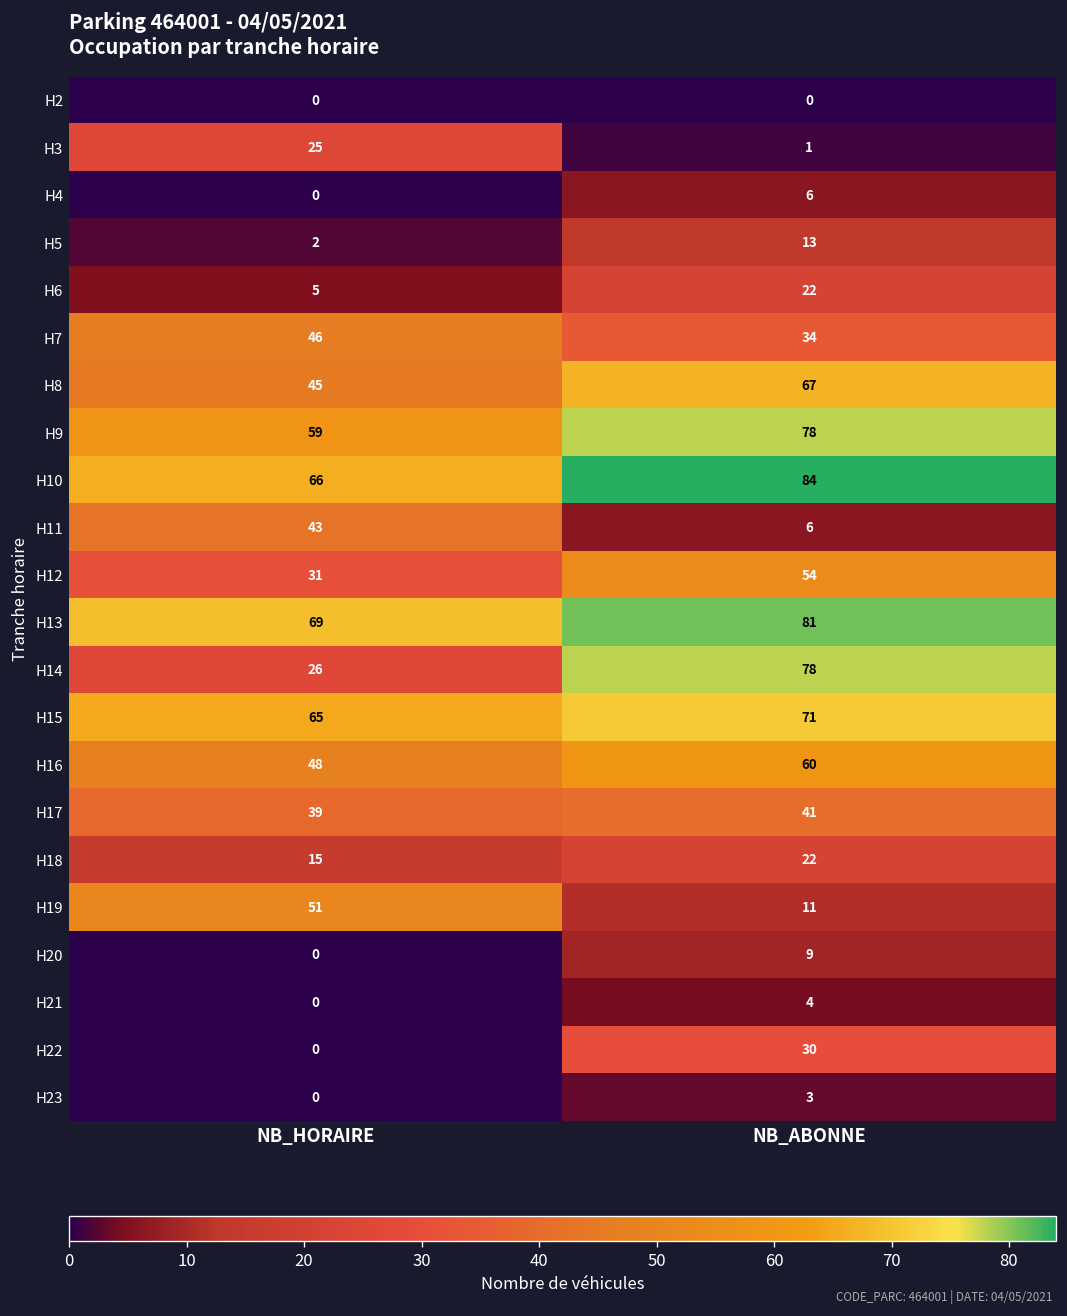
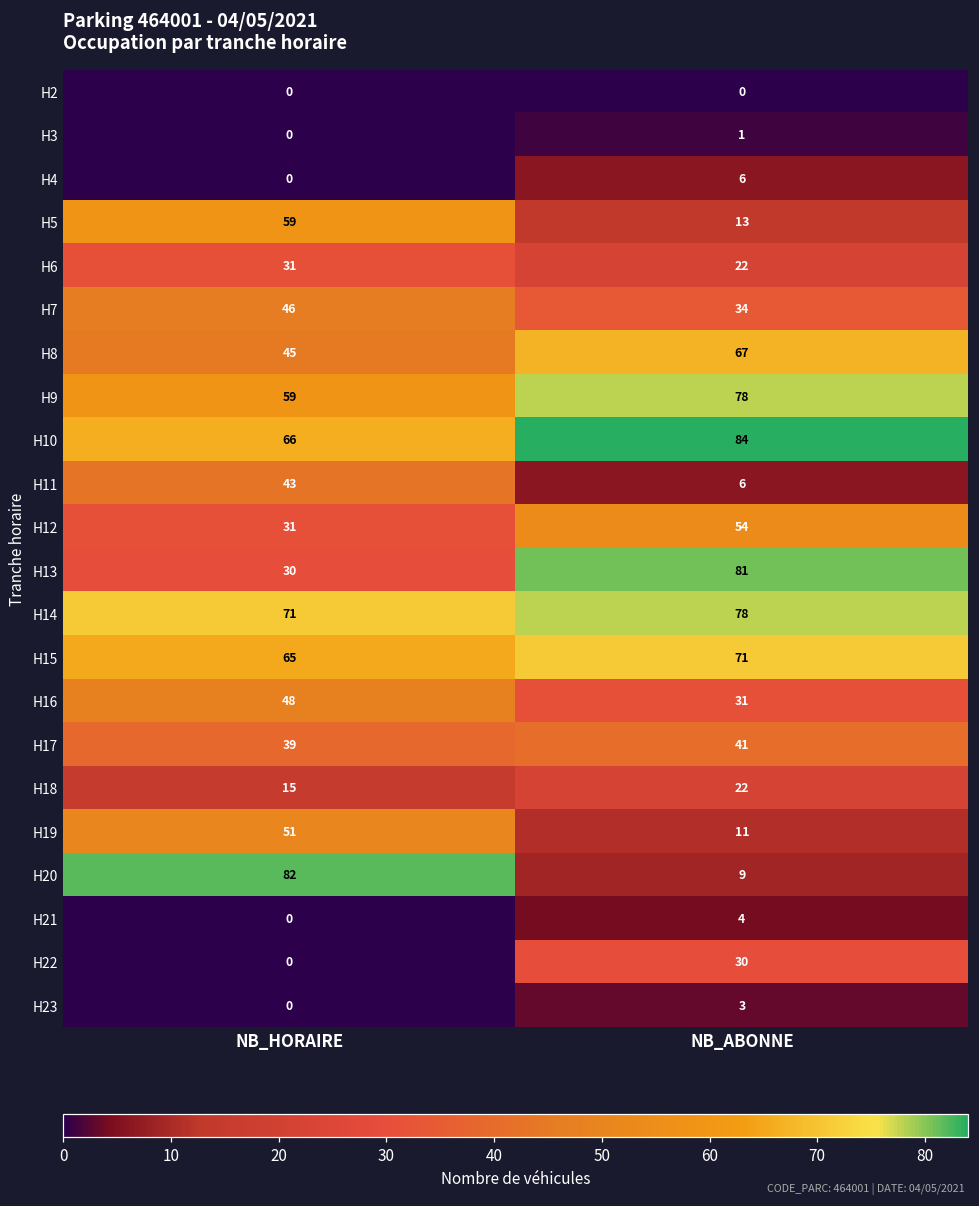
H3, NB_HORAIRE: 25 -> 0
H5, NB_HORAIRE: 2 -> 59
H6, NB_HORAIRE: 5 -> 31
H13, NB_HORAIRE: 69 -> 30
H14, NB_HORAIRE: 26 -> 71
H16, NB_ABONNE: 60 -> 31
H20, NB_HORAIRE: 0 -> 82
